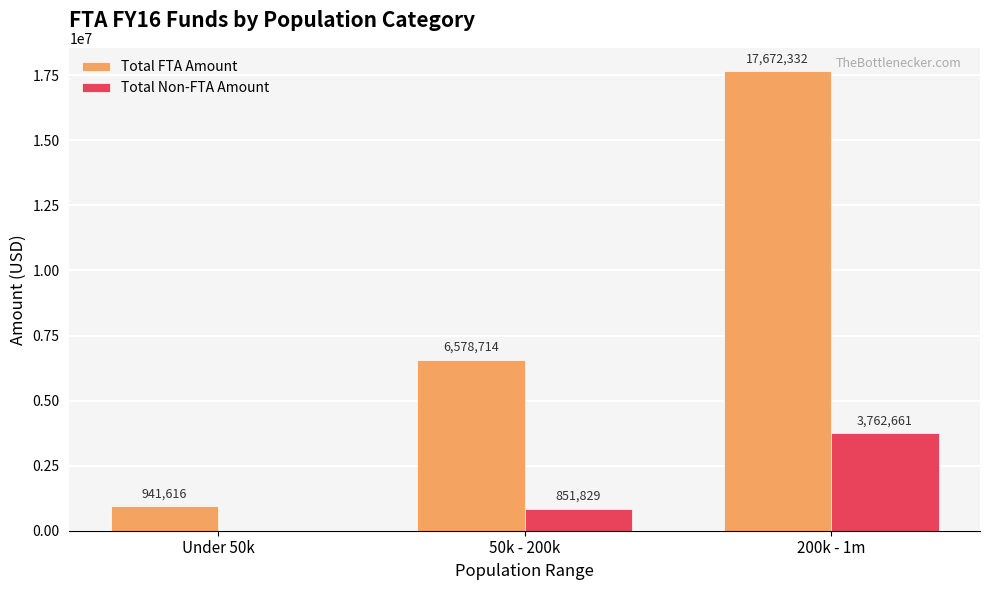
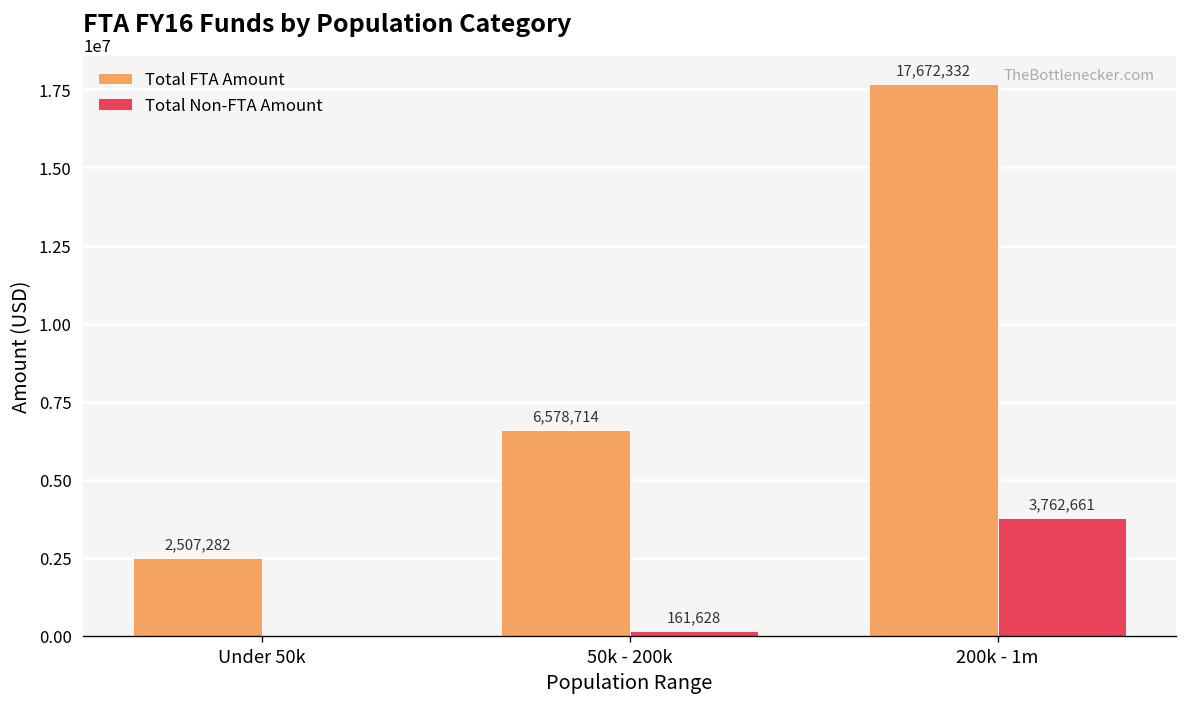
Total FTA Amount, Under 50k: 941,616 -> 2,507,282
Total Non-FTA Amount, 50k - 200k: 851,829 -> 161,628
